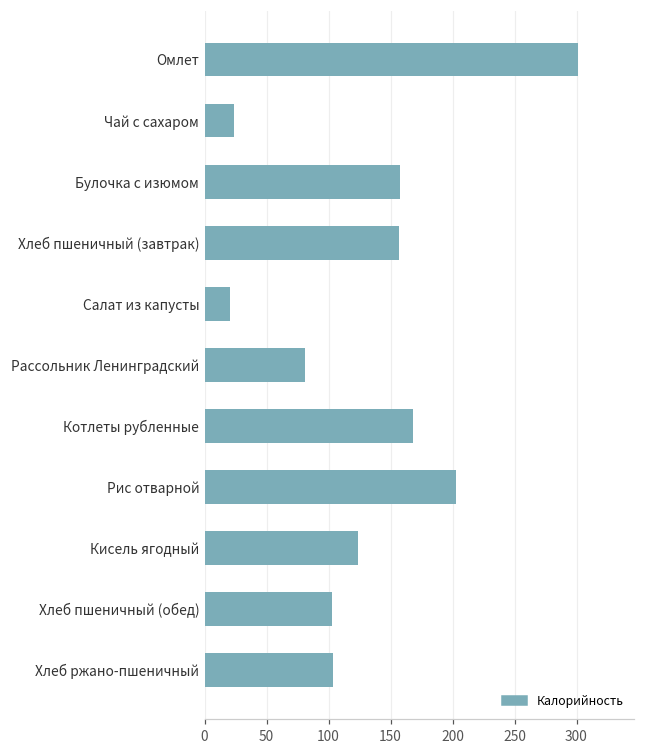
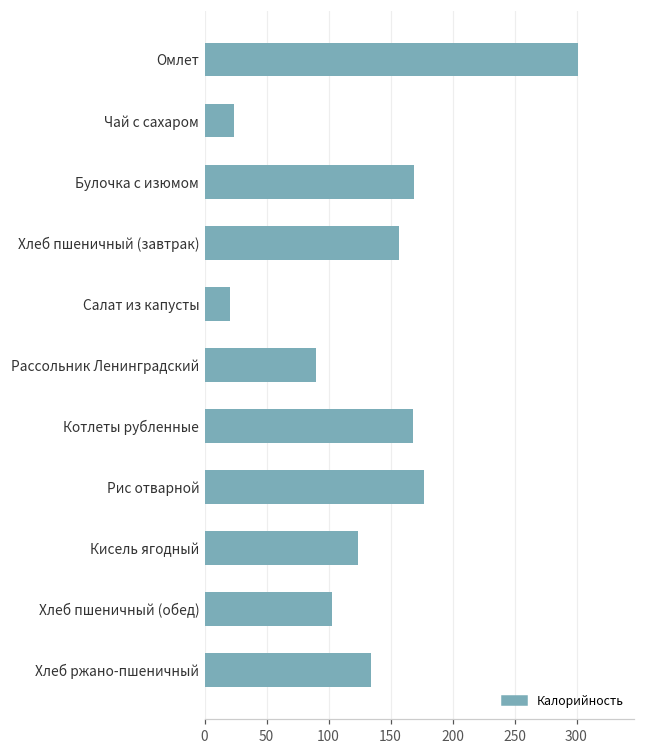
Булочка с изюмом: 158 -> 169
Рассольник Ленинградский: 81 -> 90
Рис отварной: 203 -> 177
Хлеб ржано-пшеничный: 104 -> 134
